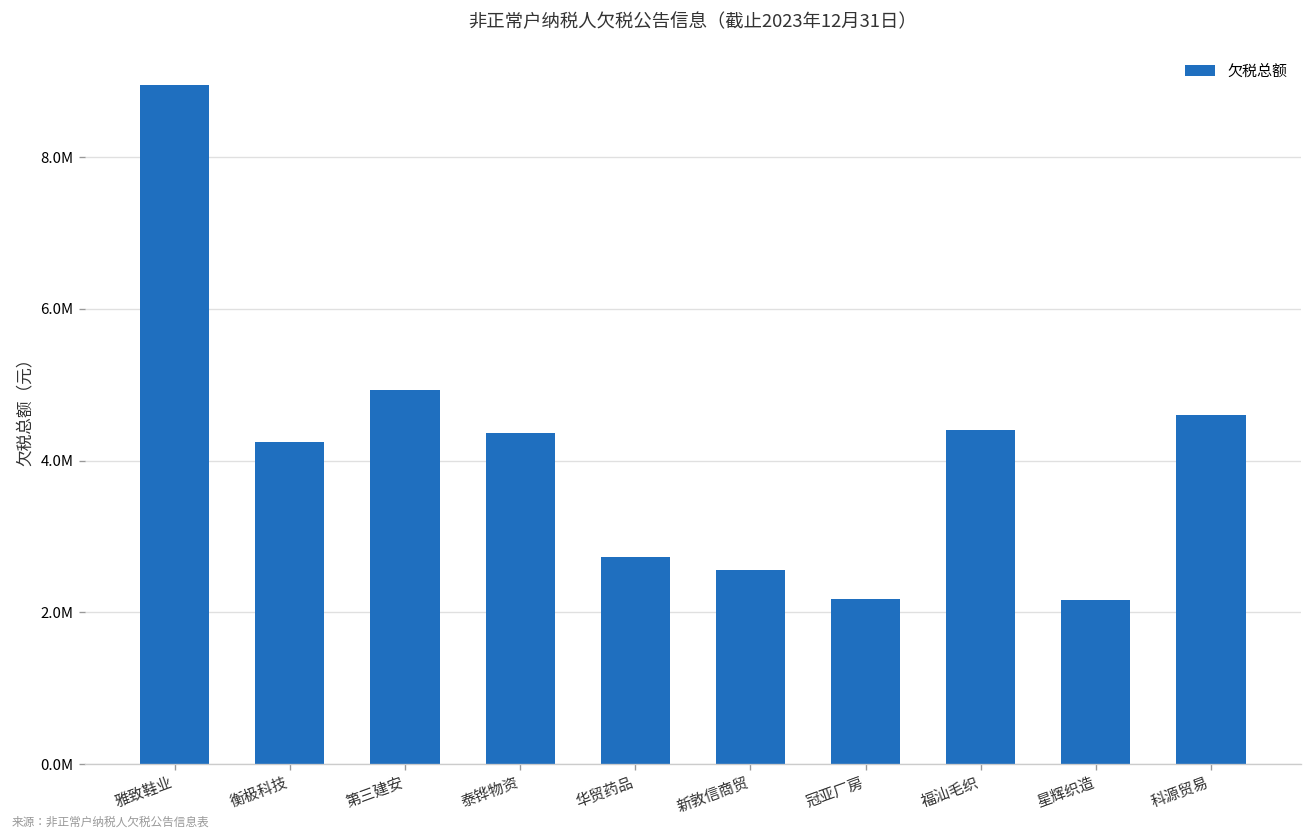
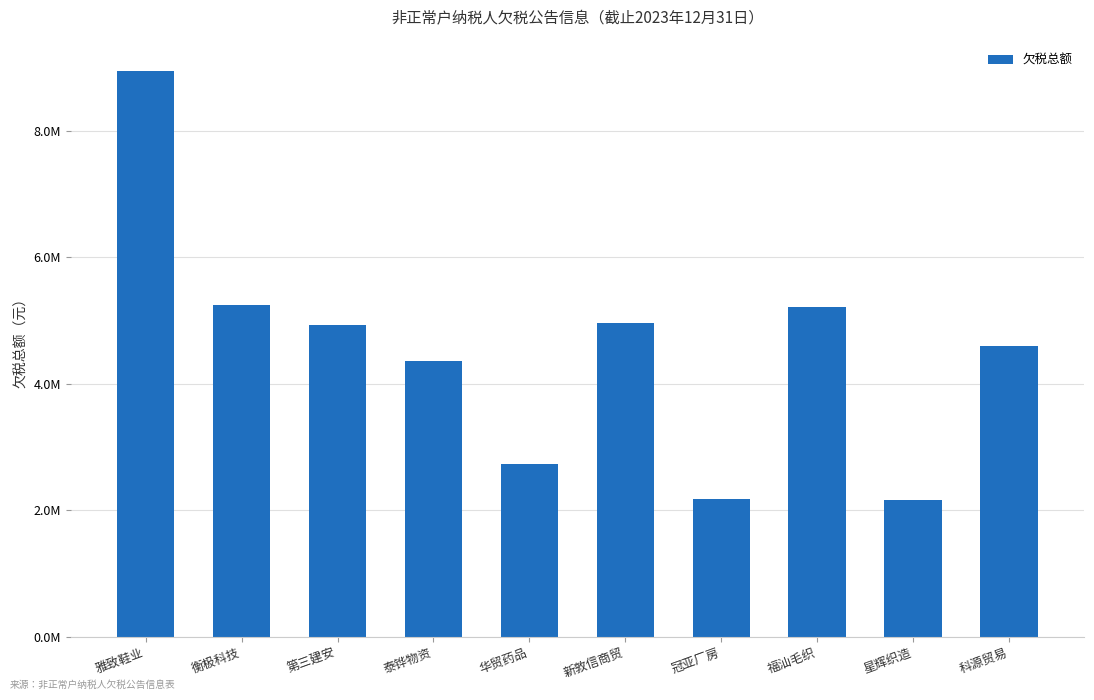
衡极科技: 4200000 -> 5200000
新敦信商贸: 2600000 -> 5000000
福汕毛织: 4400000 -> 5200000
